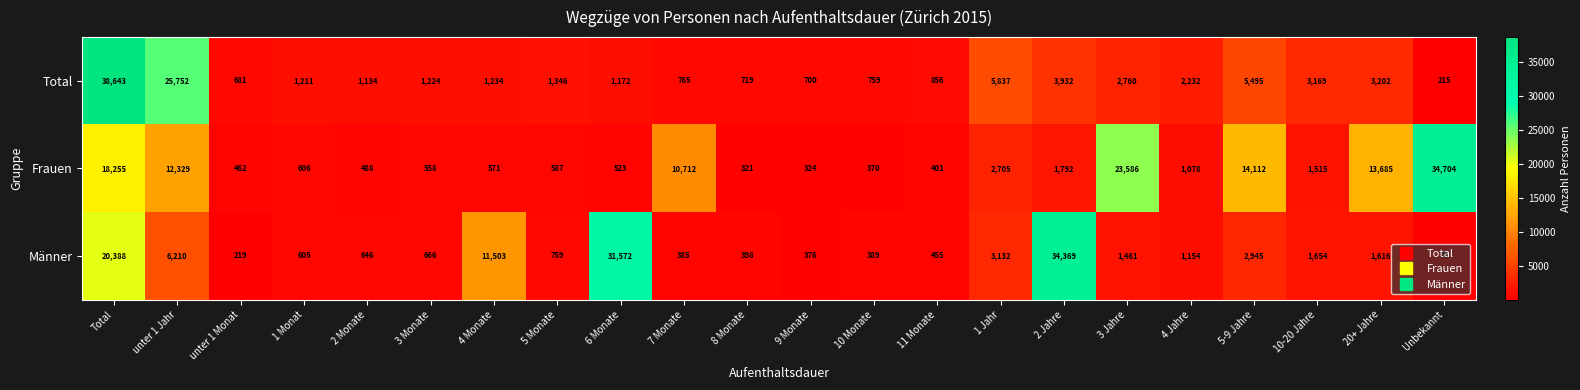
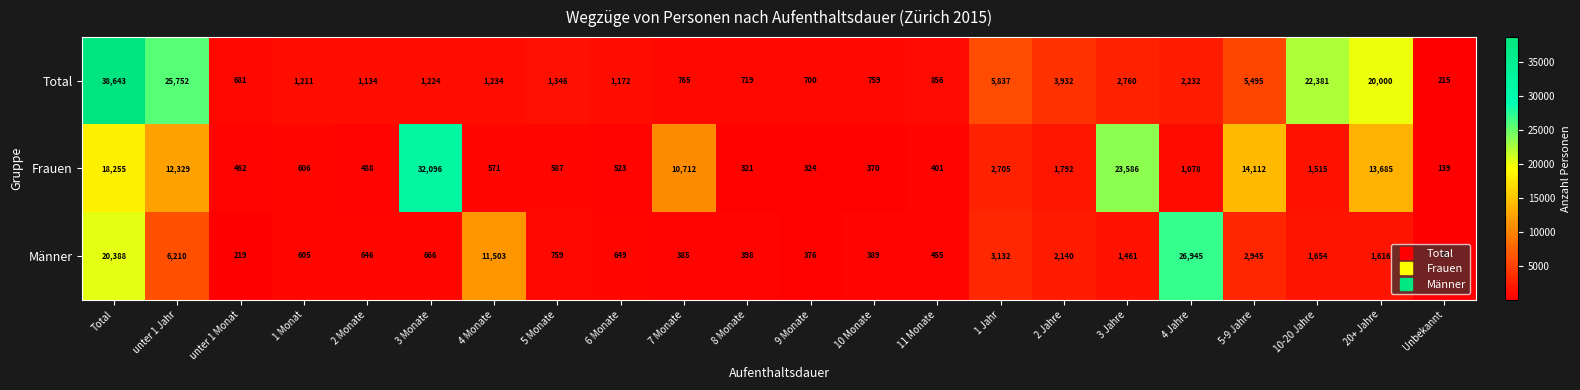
Total, 10-20 Jahre: 3,169 -> 22,381
Total, 20+ Jahre: 3,202 -> 20,000
Frauen, 3 Monate: 558 -> 32,096
Frauen, Unbekannt: 34,704 -> 139
Männer, 6 Monate: 31,572 -> 649
Männer, 2 Jahre: 34,369 -> 2,140
Männer, 4 Jahre: 1,154 -> 26,945
